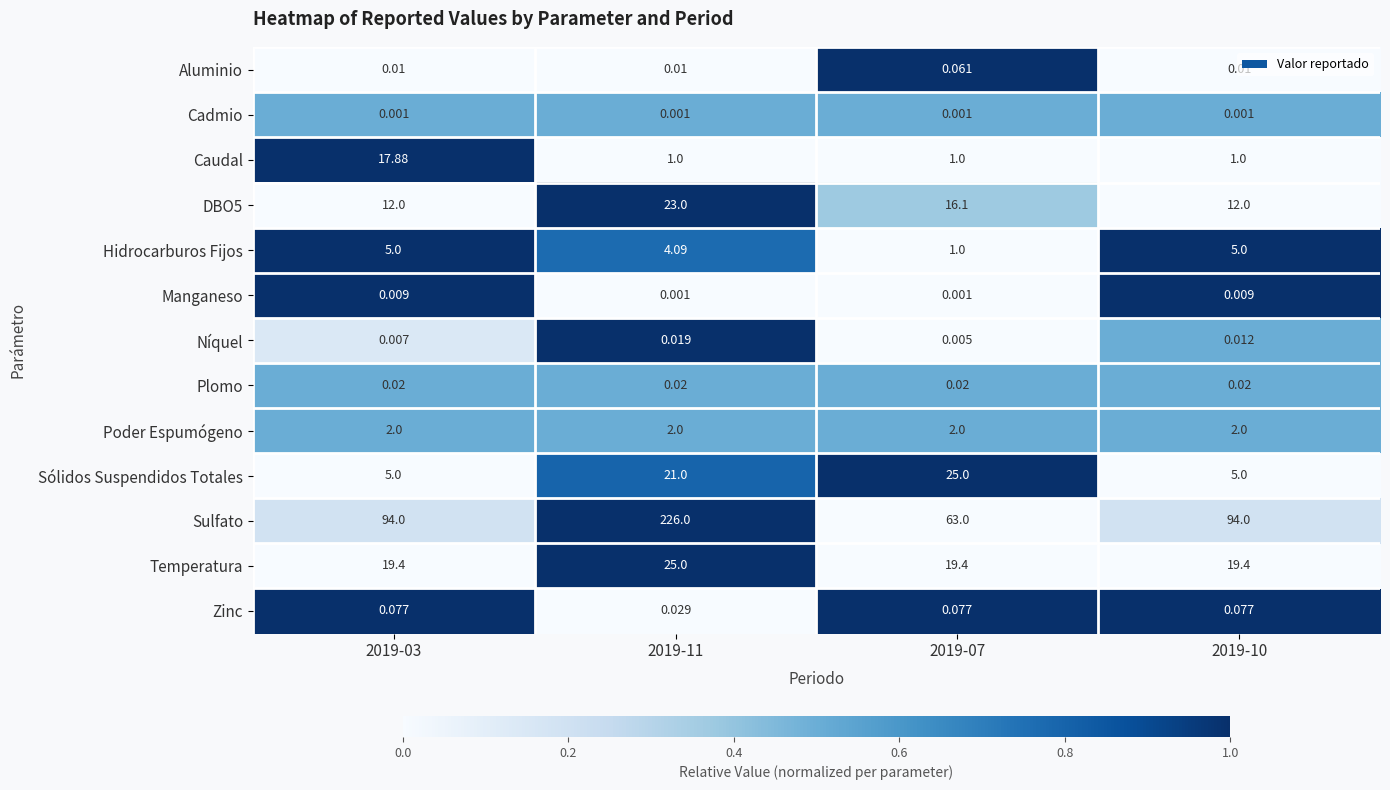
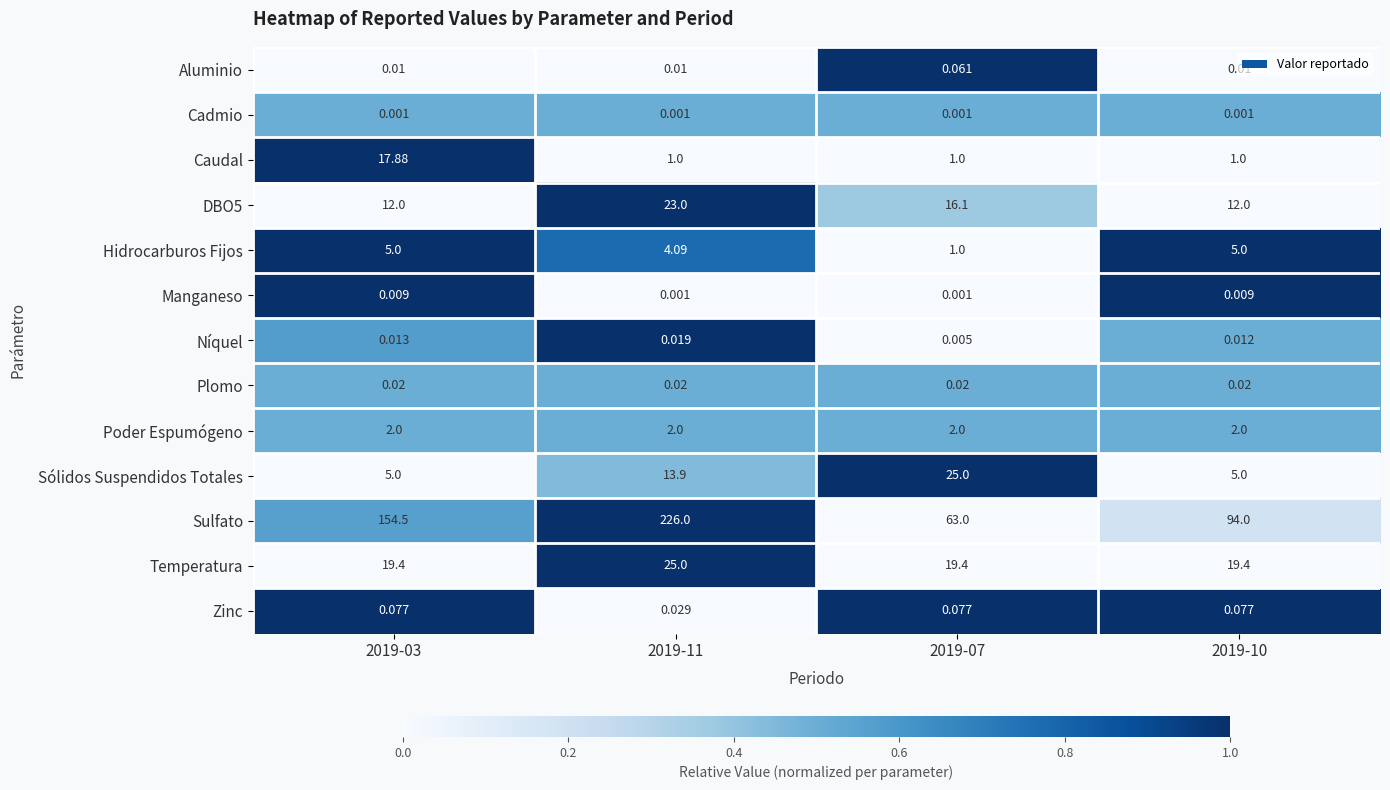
Níquel, 2019-03: 0.007 -> 0.013
Sólidos Suspendidos Totales, 2019-11: 21.0 -> 13.9
Sulfato, 2019-03: 94.0 -> 154.5
